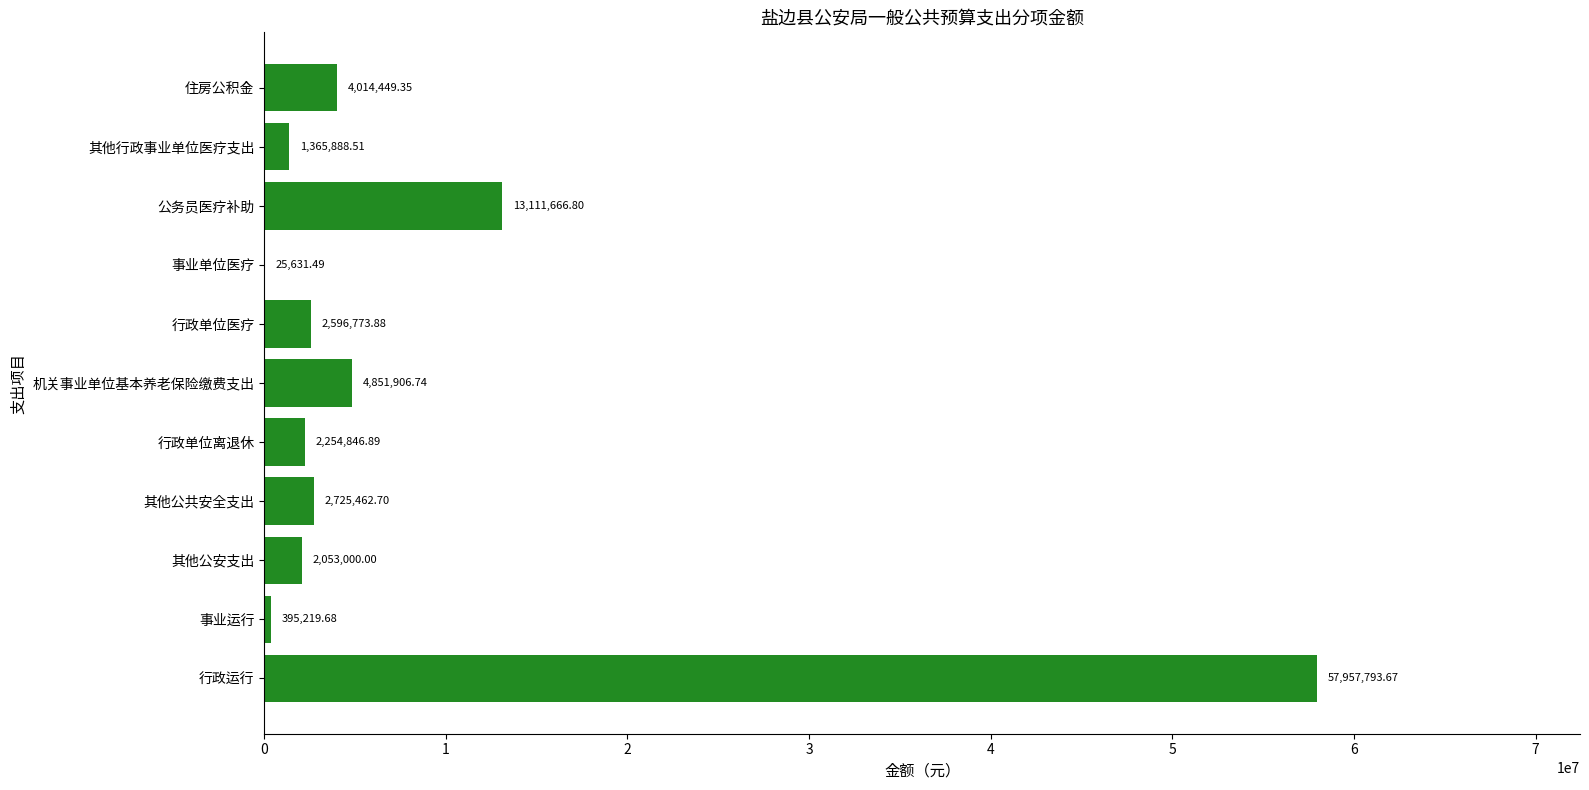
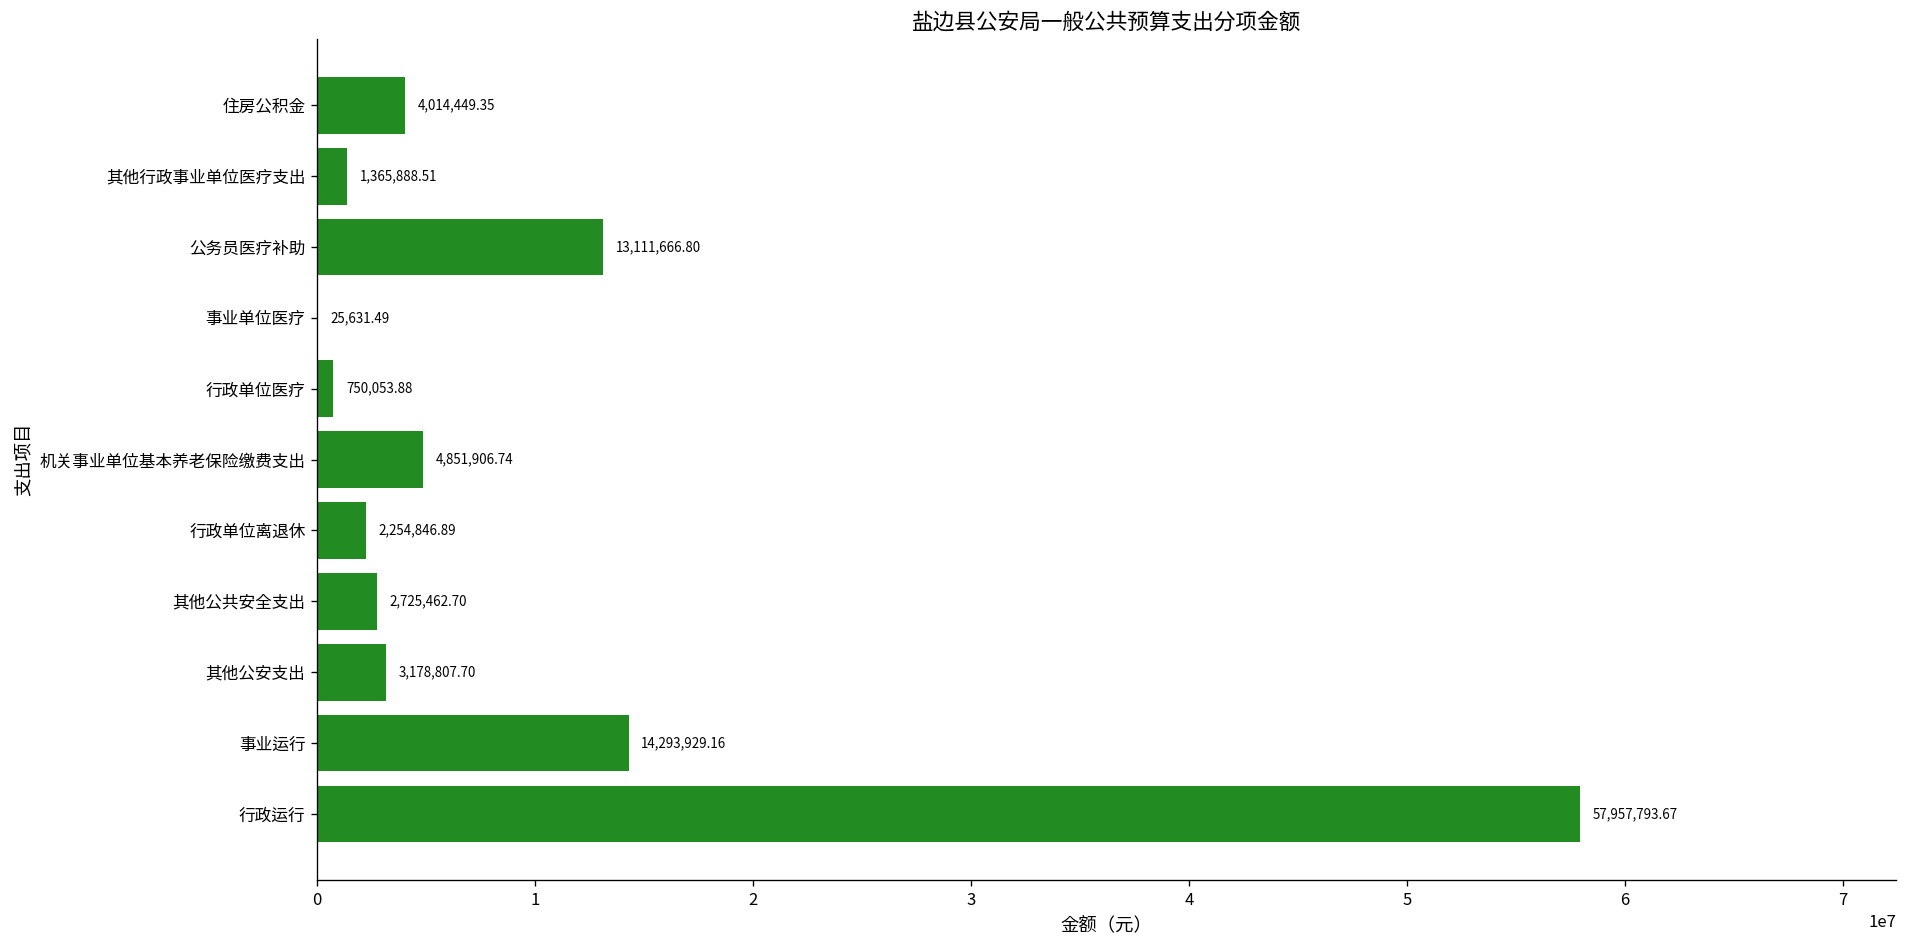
行政单位医疗: 2,596,773.88 -> 750,053.88
其他公安支出: 2,053,000.00 -> 3,178,807.70
事业运行: 395,219.68 -> 14,293,929.16
